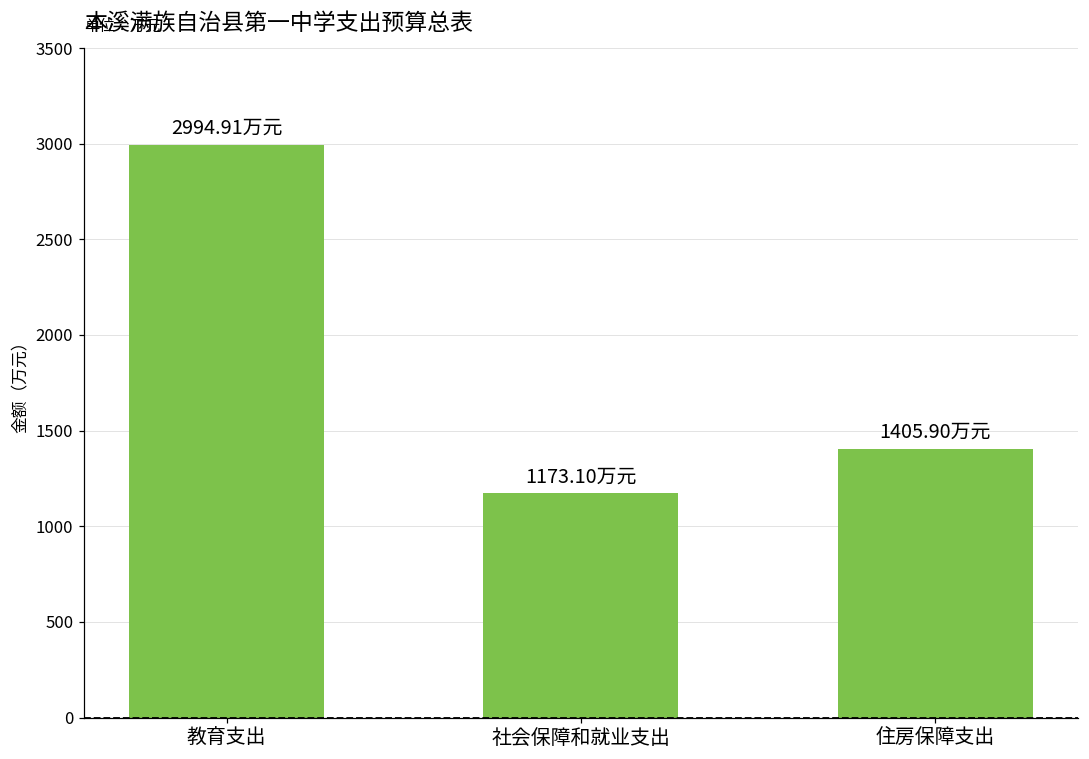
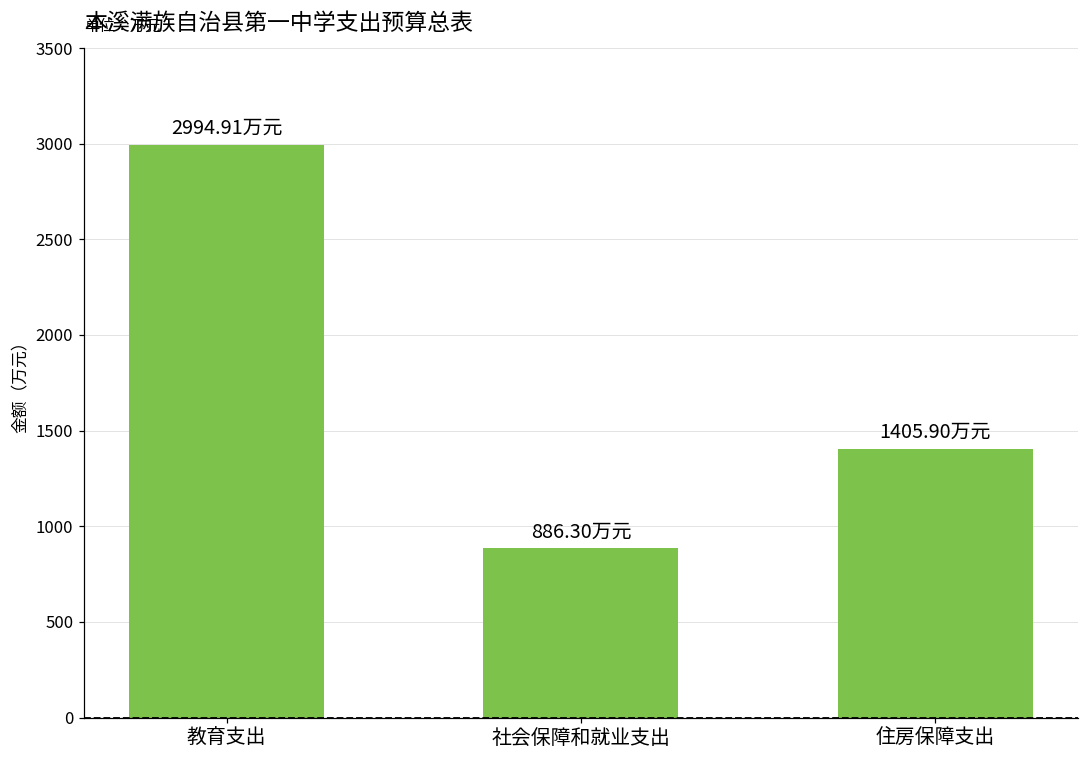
社会保障和就业支出: 1173.10 -> 886.30
